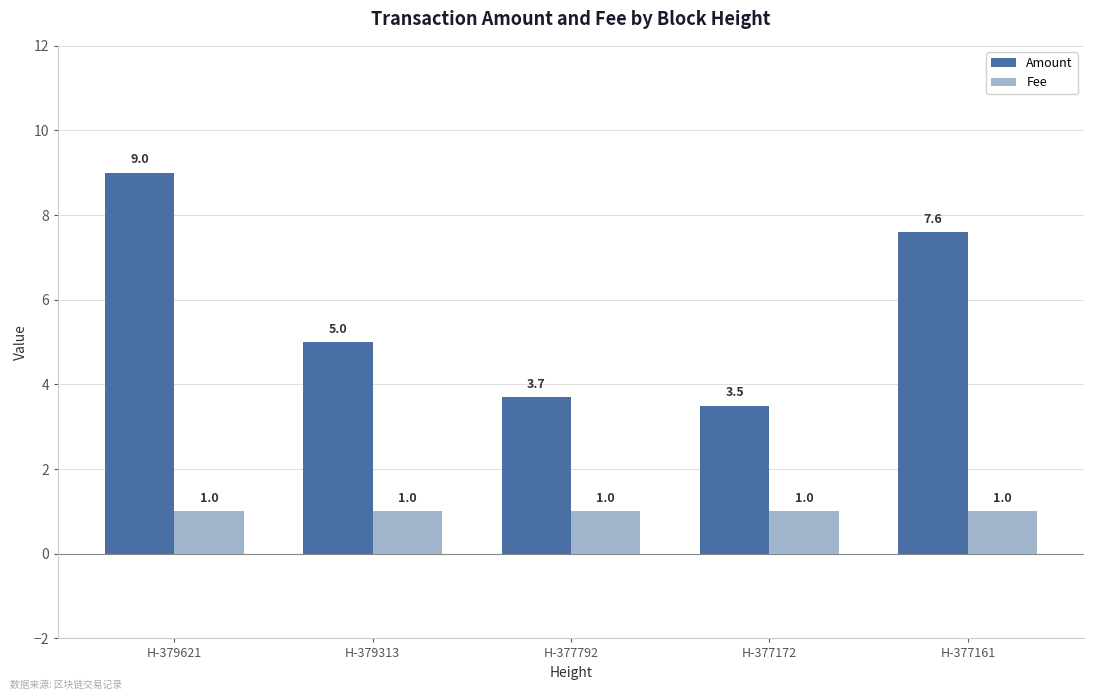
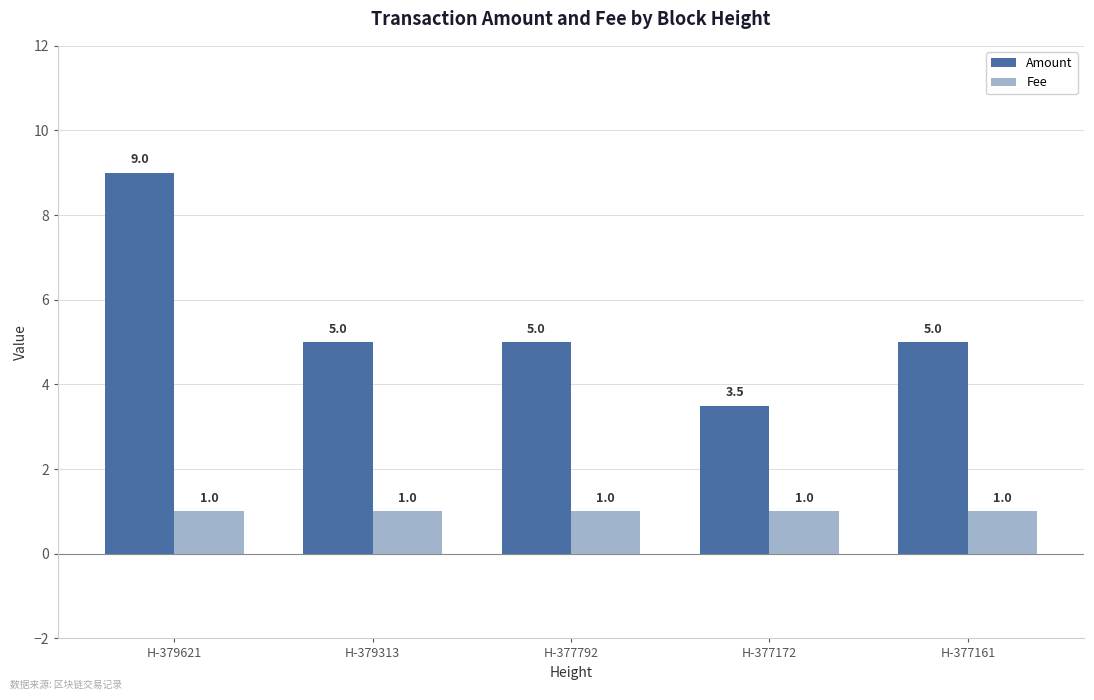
Amount, H-377792: 3.7 -> 5.0
Amount, H-377161: 7.6 -> 5.0
